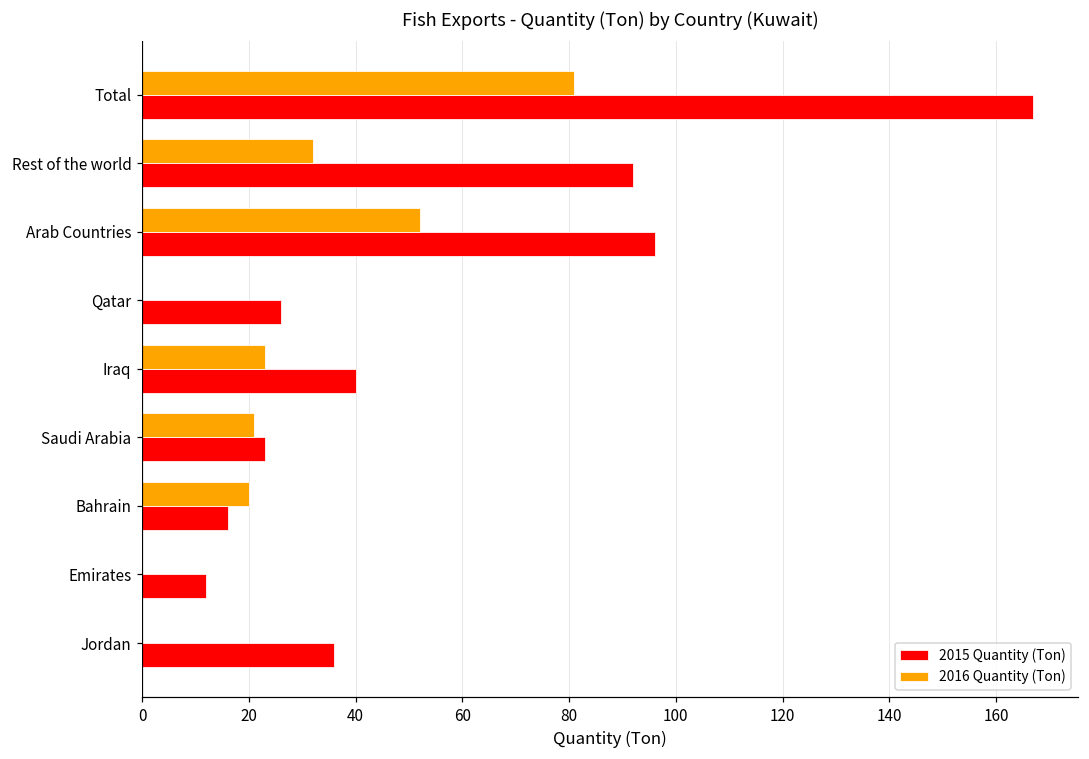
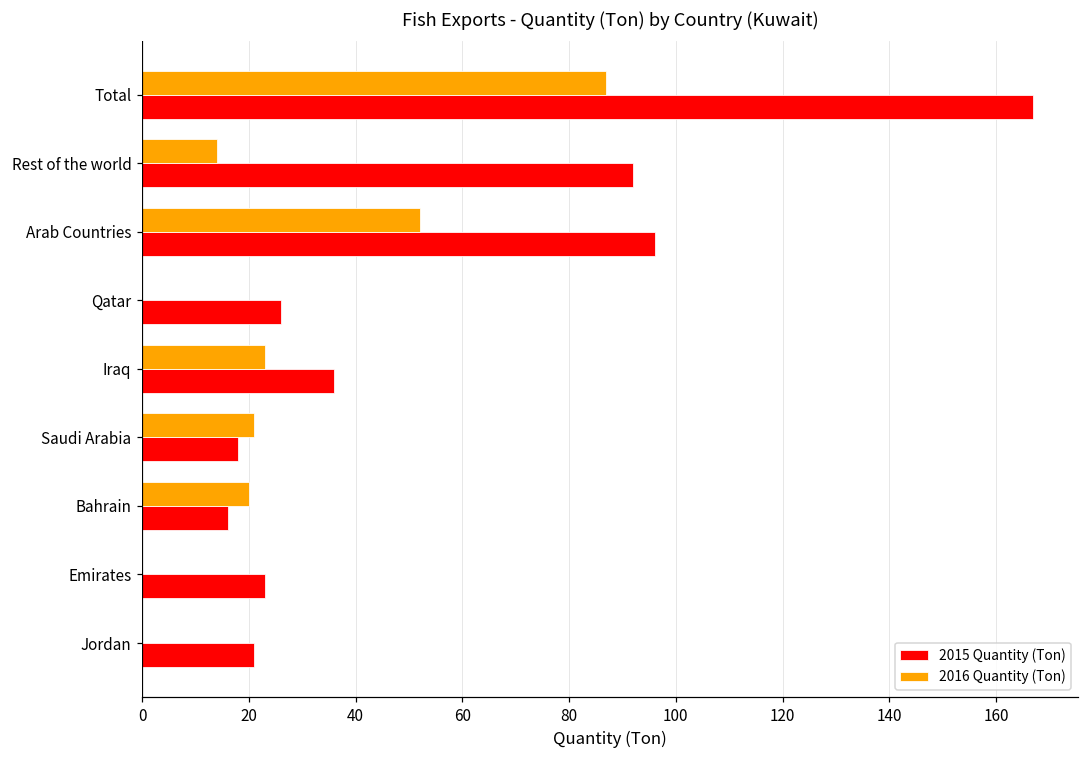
2016 Quantity (Ton), Total: 81 -> 87
2016 Quantity (Ton), Rest of the world: 32 -> 14
2015 Quantity (Ton), Iraq: 40 -> 36
2015 Quantity (Ton), Saudi Arabia: 23 -> 18
2015 Quantity (Ton), Emirates: 12 -> 23
2015 Quantity (Ton), Jordan: 36 -> 21
